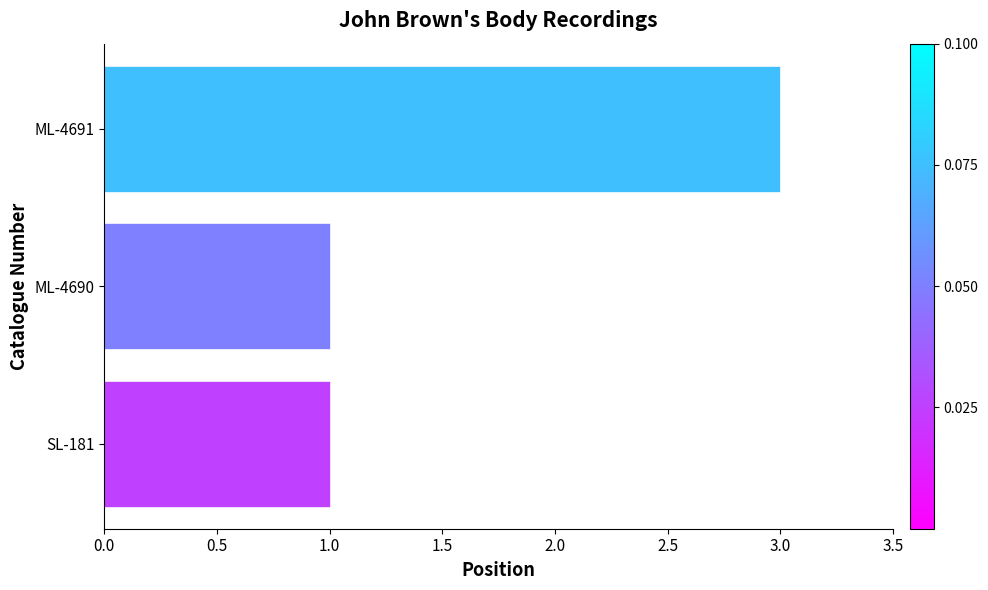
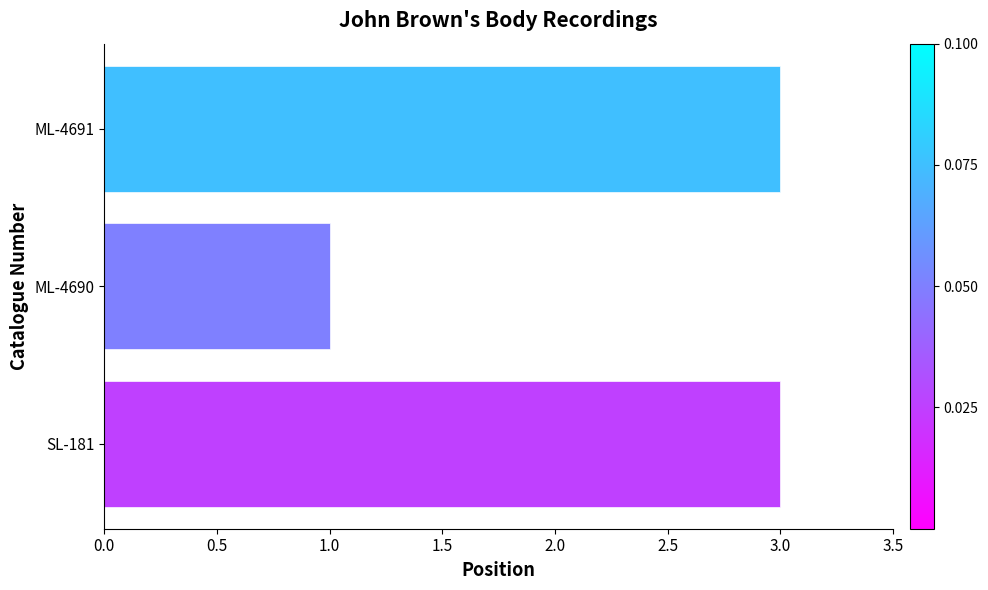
SL-181: 1 -> 3
